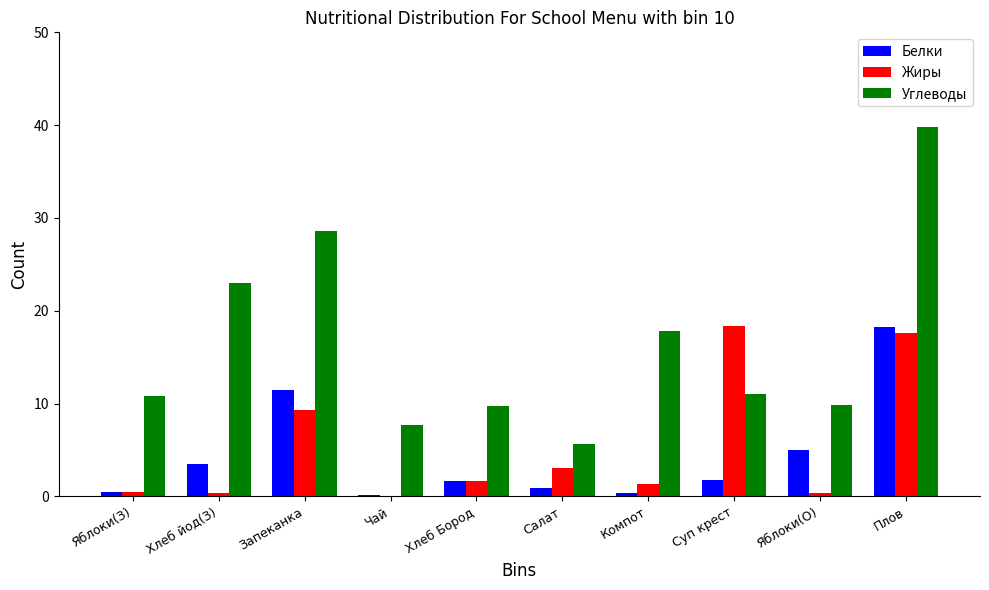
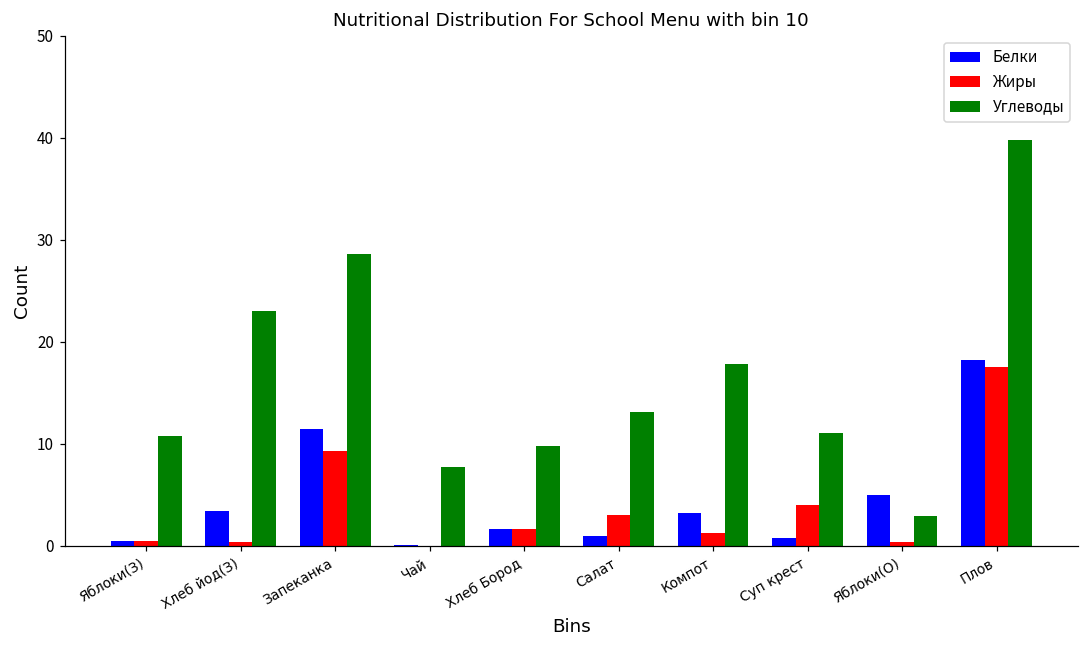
Углеводы, Салат: 6 -> 13
Белки, Компот: 0 -> 3
Белки, Суп крест: 2 -> 1
Жиры, Суп крест: 18 -> 4
Углеводы, Яблоки(О): 10 -> 3
